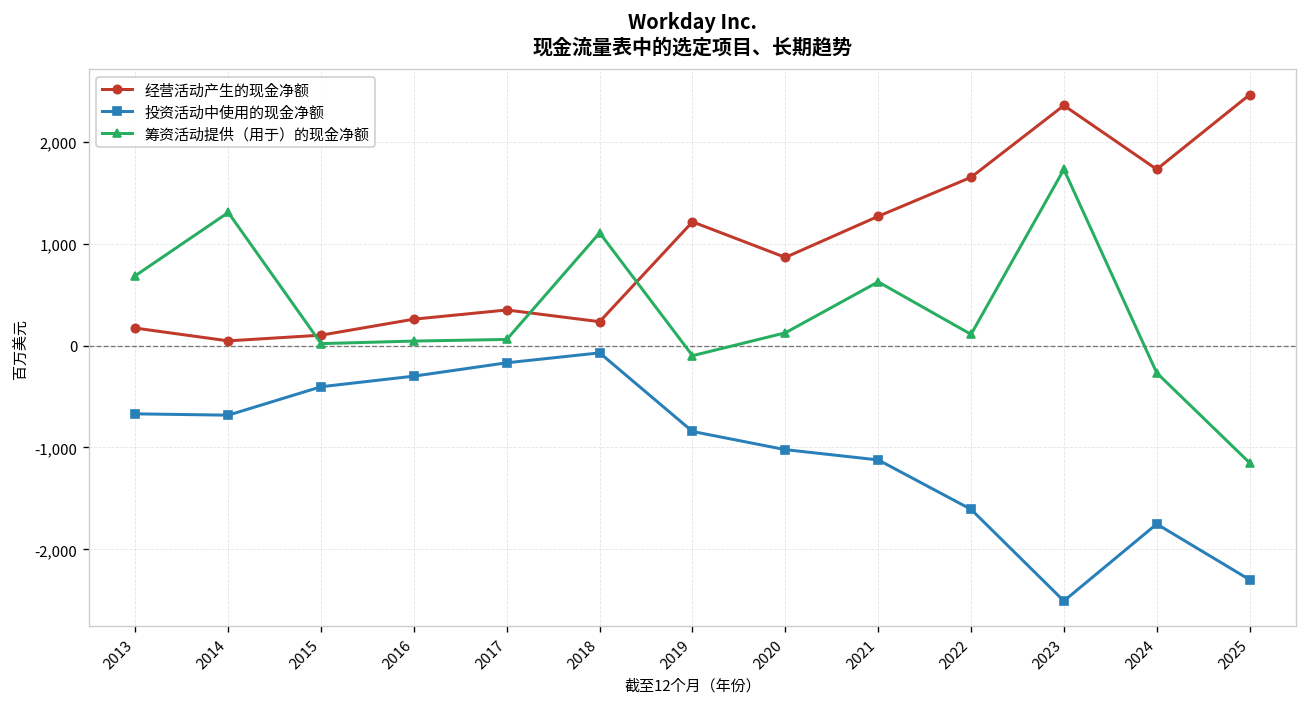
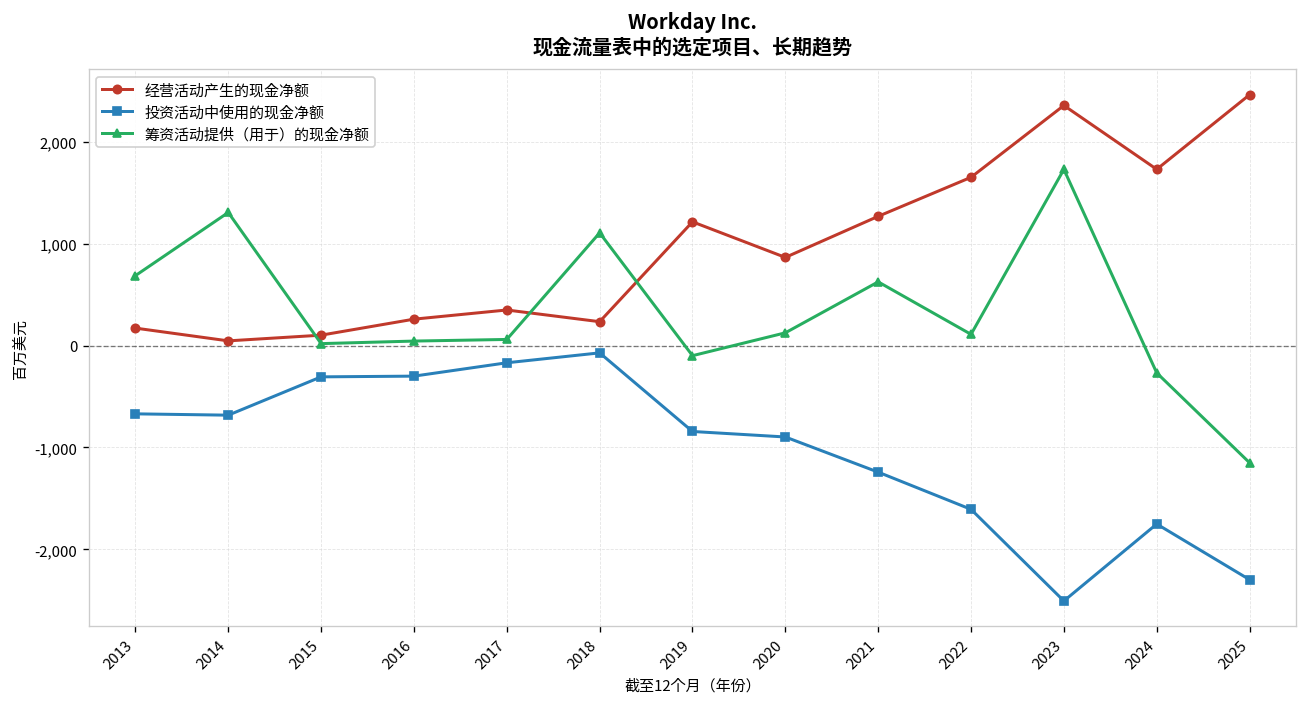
投资活动中使用的现金净额, 2015: -400 -> -300
投资活动中使用的现金净额, 2020: -1,000 -> -900
投资活动中使用的现金净额, 2021: -1,100 -> -1,200
